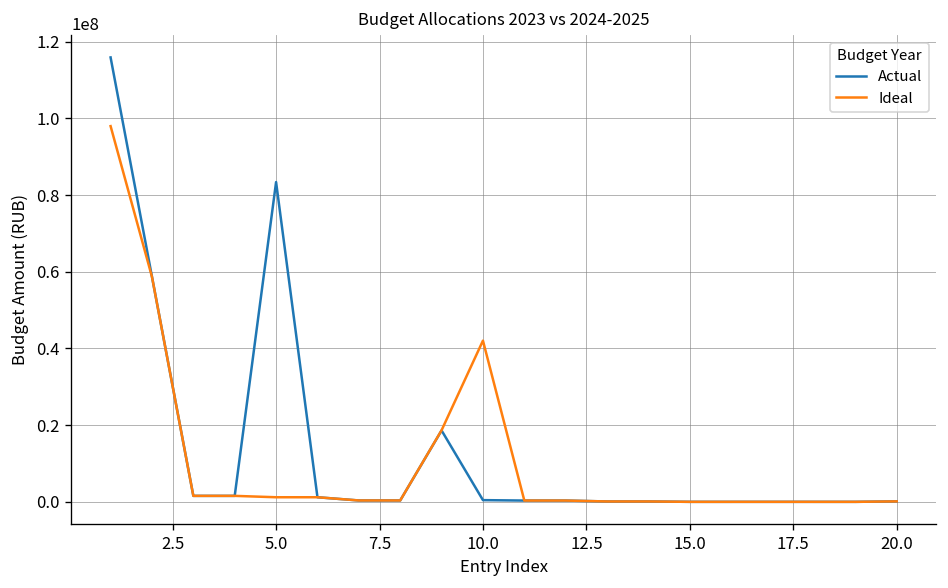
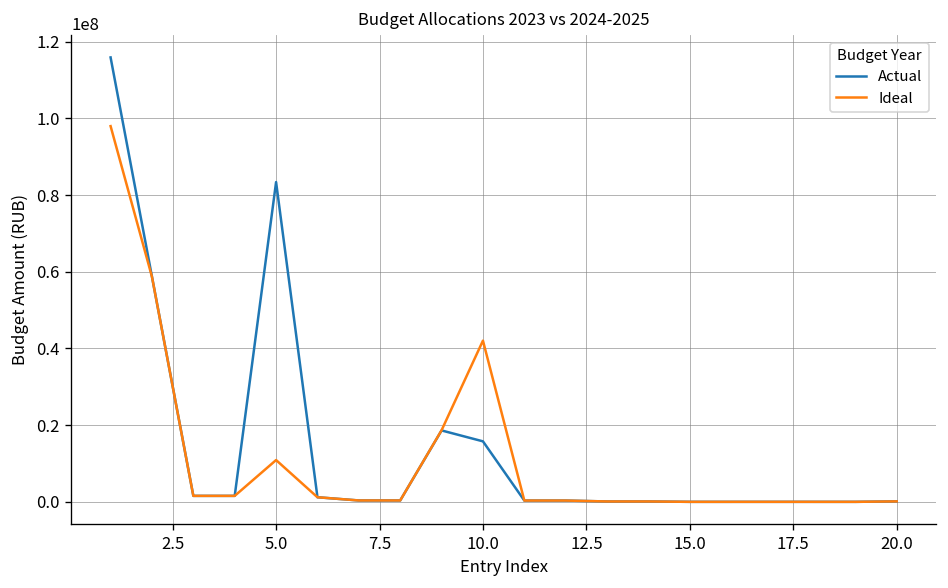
Ideal, 5.0: 1000000 -> 11000000
Actual, 10.0: 0 -> 16000000
